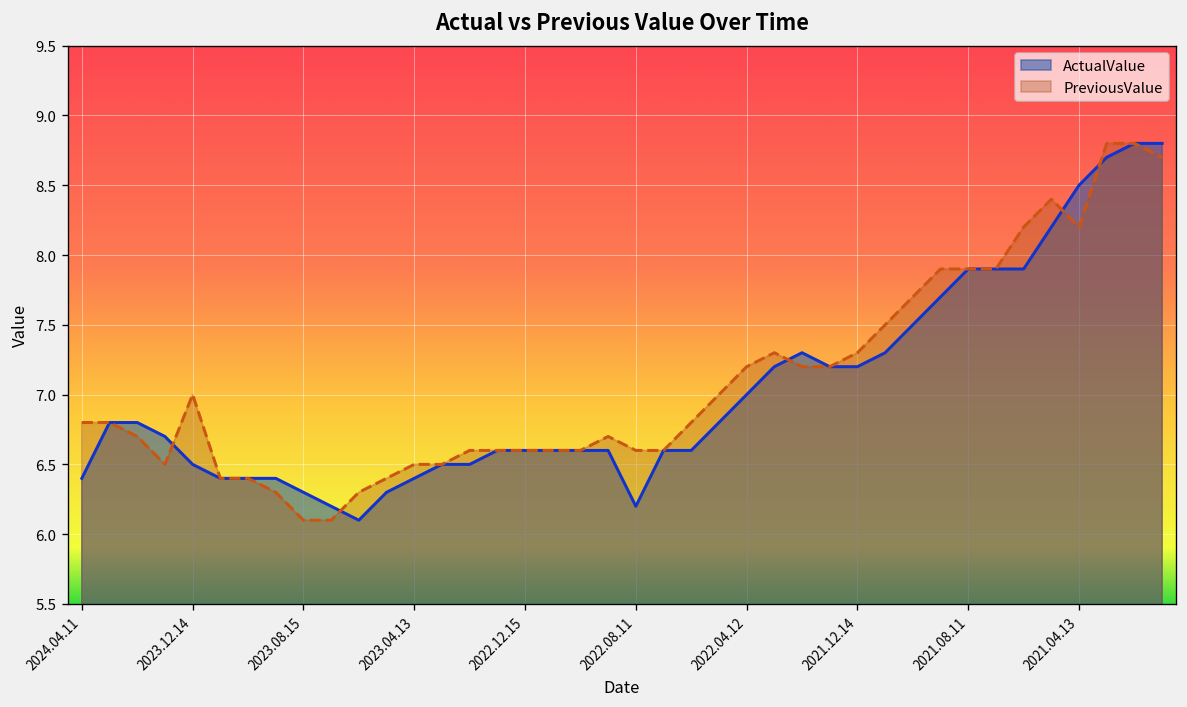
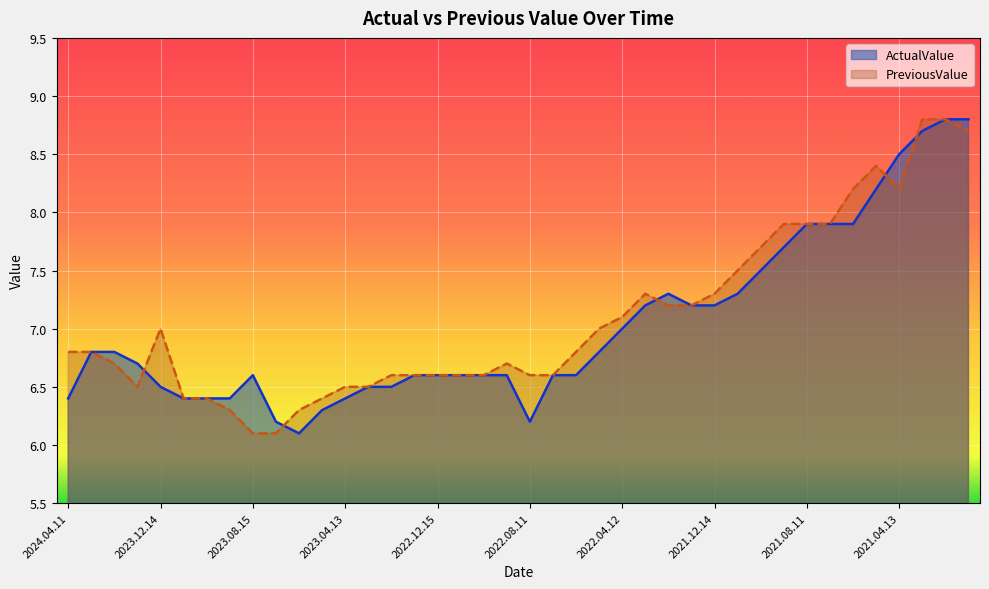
ActualValue, 2023.08.15: 6.3 -> 6.6
PreviousValue, 2022.04.12: 7.2 -> 7.1
